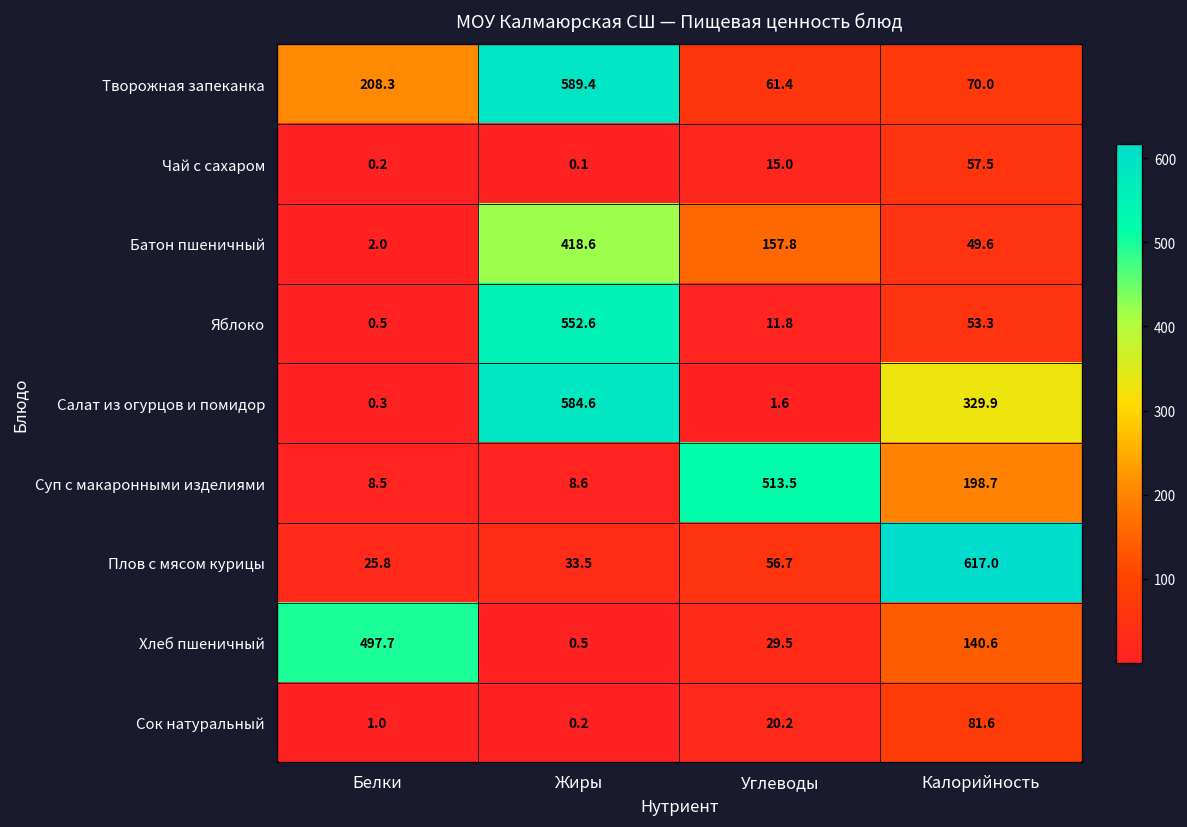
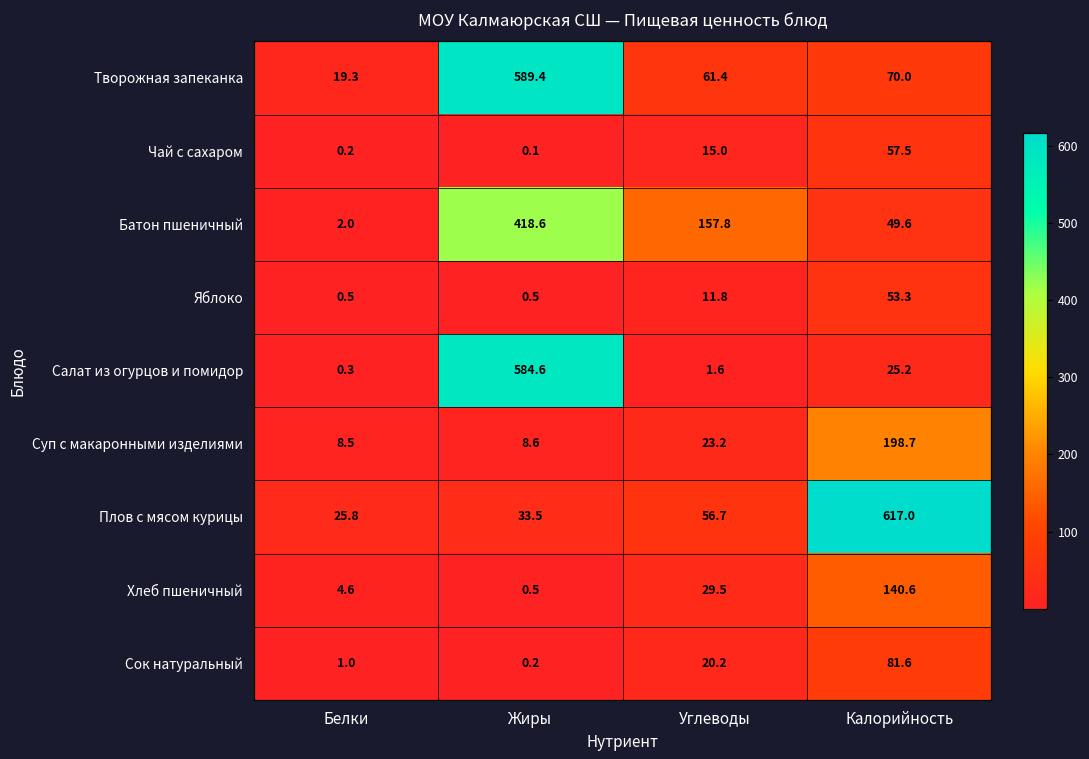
Творожная запеканка, Белки: 208.3 -> 19.3
Яблоко, Жиры: 552.6 -> 0.5
Салат из огурцов и помидор, Калорийность: 329.9 -> 25.2
Суп с макаронными изделиями, Углеводы: 513.5 -> 23.2
Хлеб пшеничный, Белки: 497.7 -> 4.6
